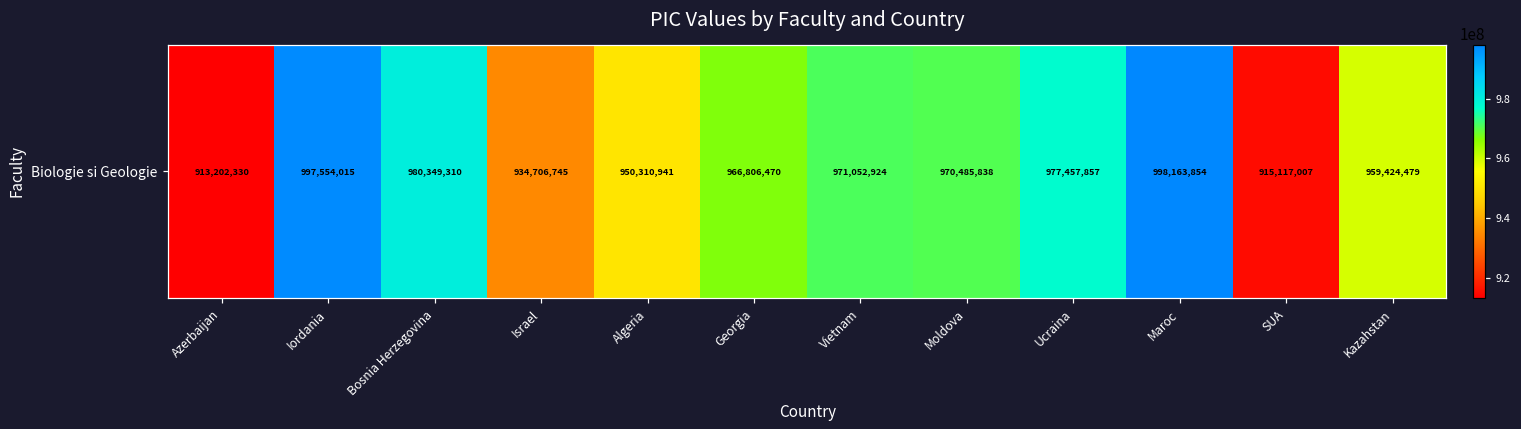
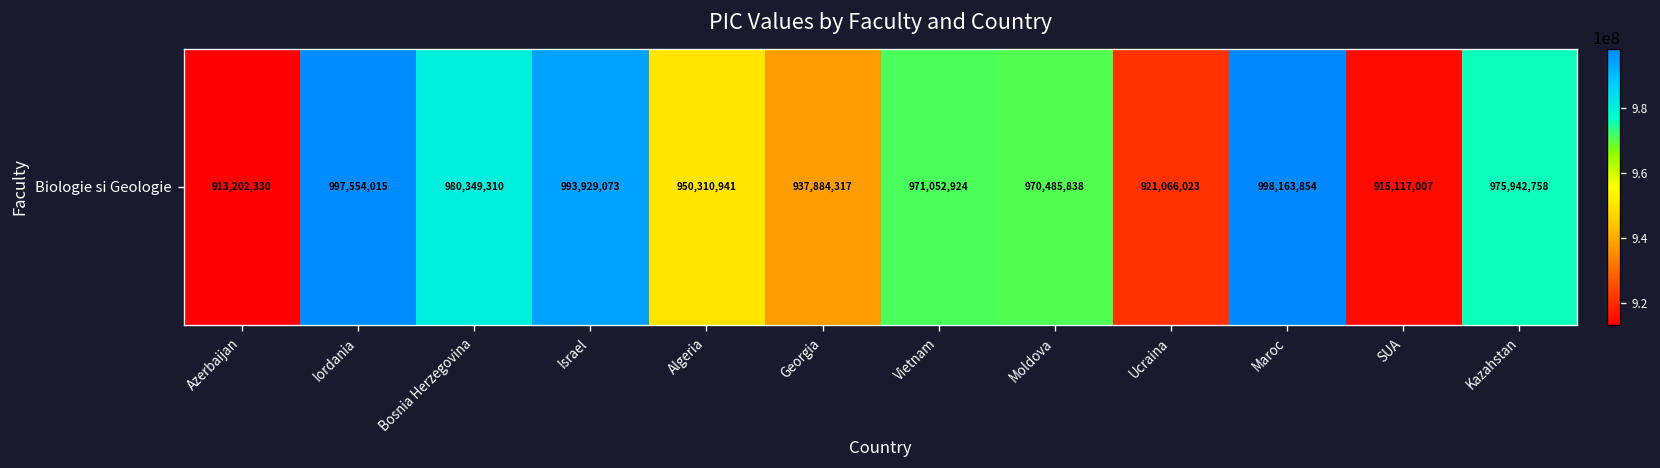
Biologie si Geologie, Israel: 934,706,745 -> 993,929,073
Biologie si Geologie, Georgia: 966,806,470 -> 937,884,317
Biologie si Geologie, Ucraina: 977,457,857 -> 921,066,023
Biologie si Geologie, Kazahstan: 959,424,479 -> 975,942,758
